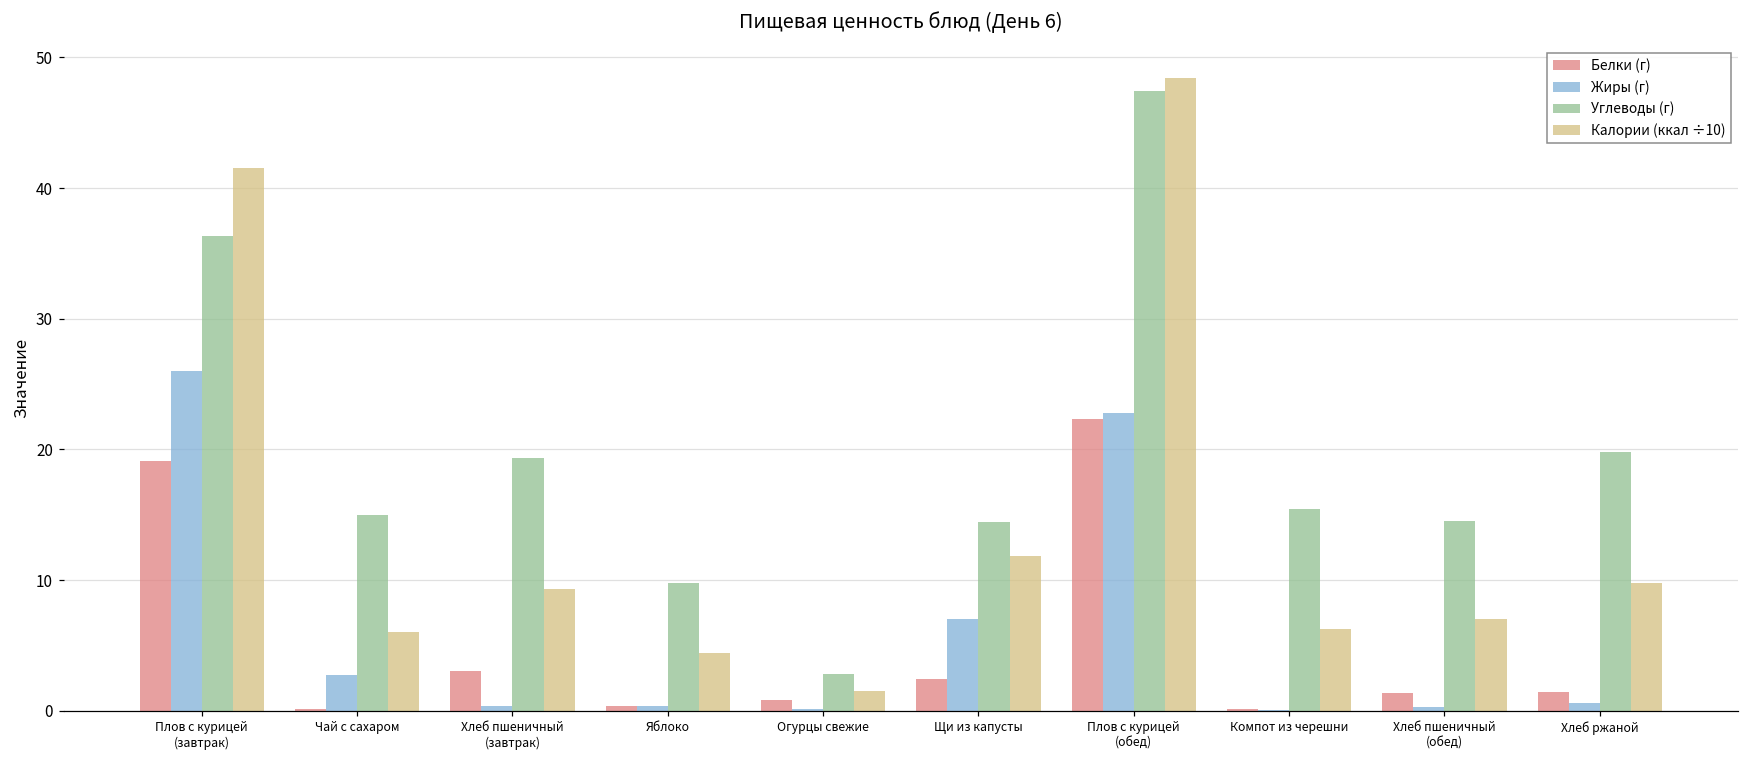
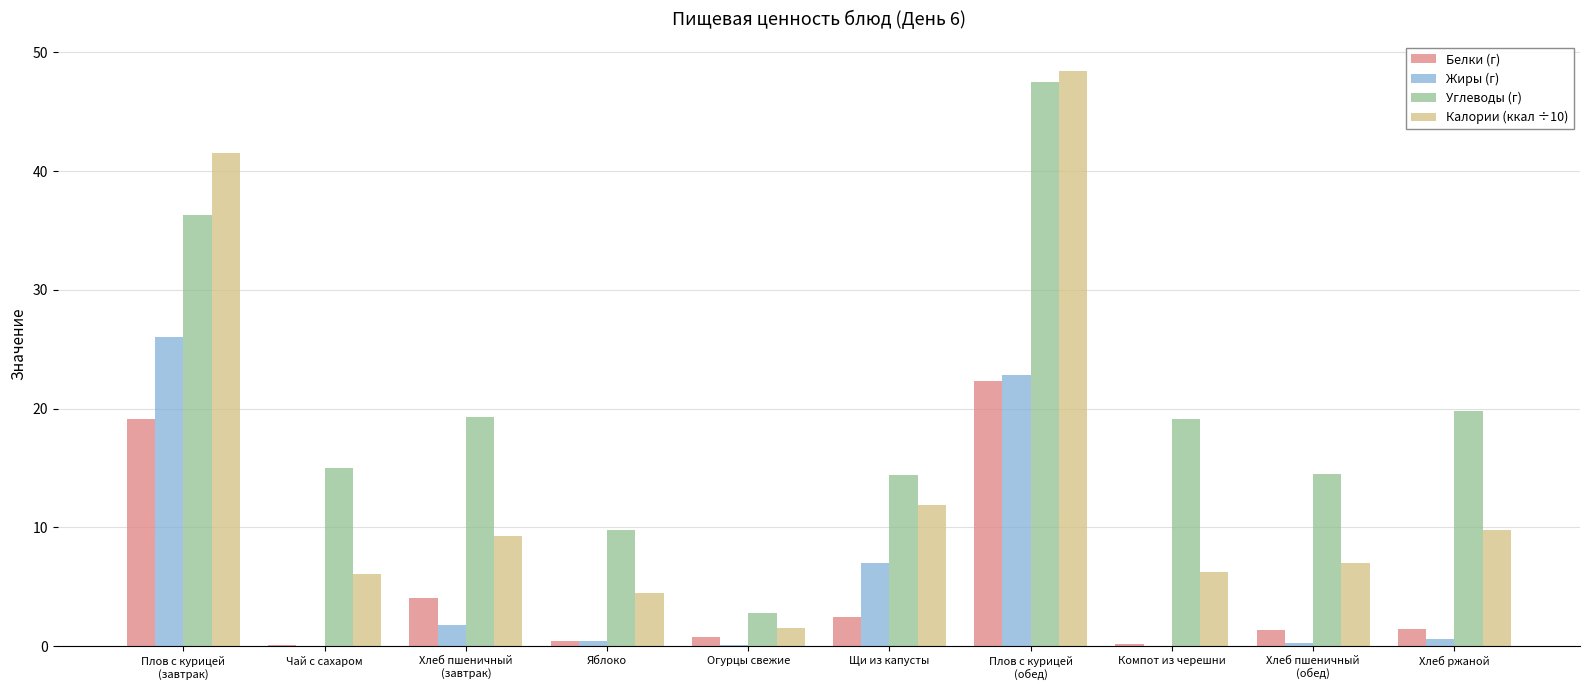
Жиры (г), Чай с сахаром: 2.7 -> 0.0
Белки (г), Хлеб пшеничный (завтрак): 3.0 -> 4.1
Жиры (г), Хлеб пшеничный (завтрак): 0.4 -> 1.8
Углеводы (г), Компот из черешни: 15.4 -> 19.1
